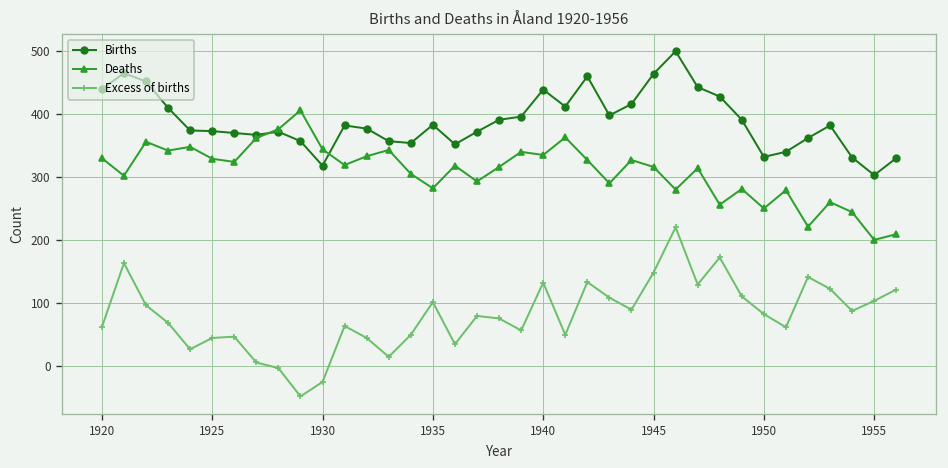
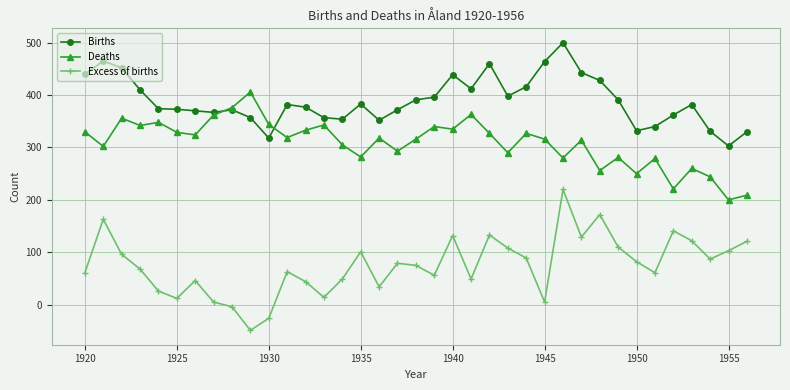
Excess of births, 1925: 40 -> 10
Excess of births, 1945: 150 -> 10
